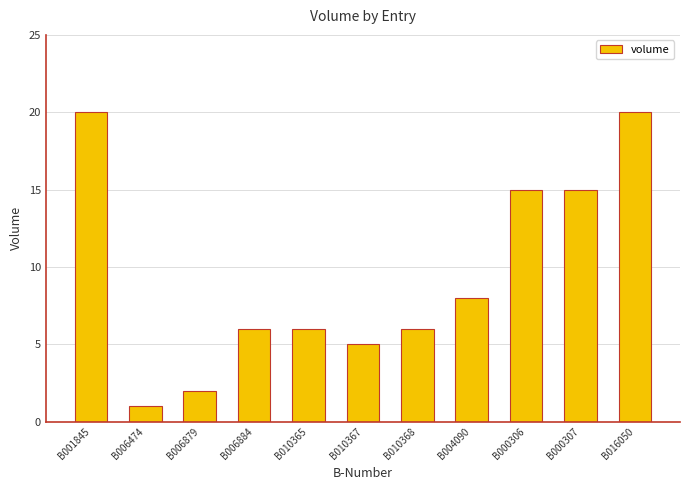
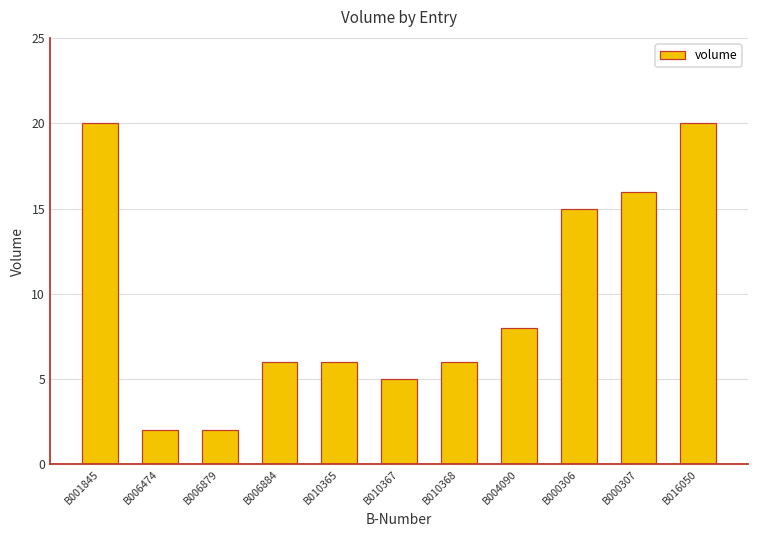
B006474: 1 -> 2
B000307: 15 -> 16
